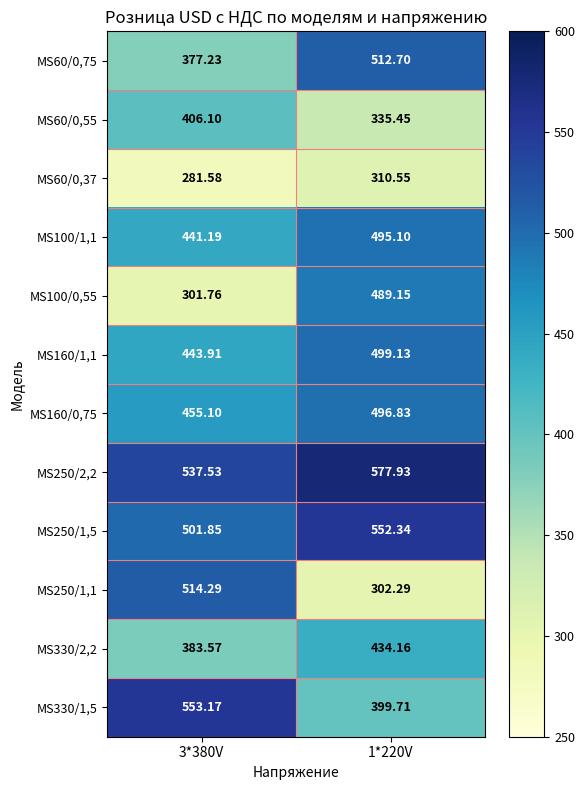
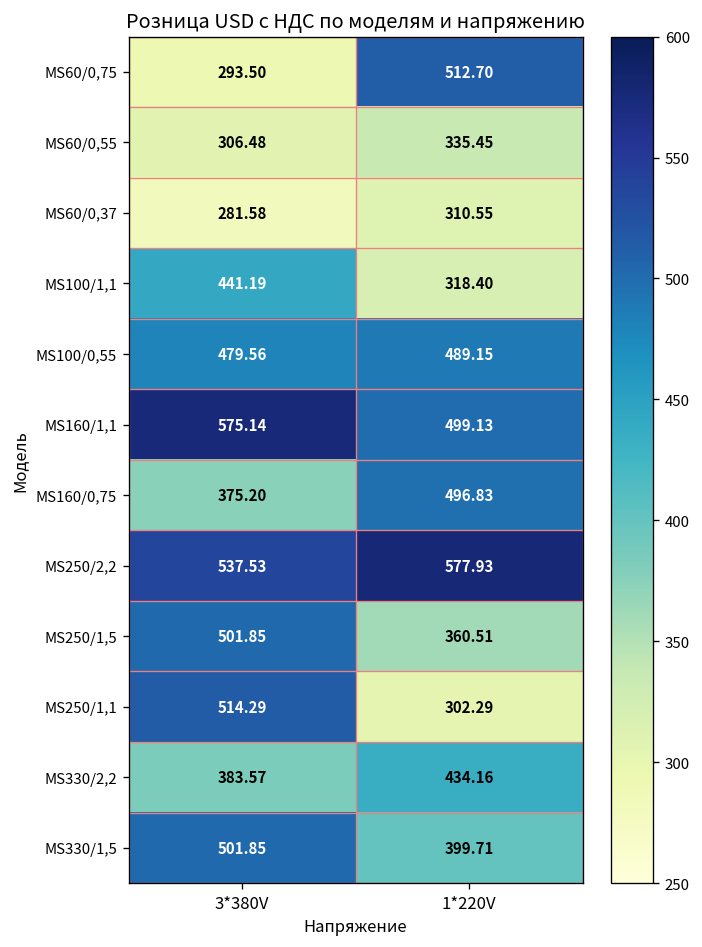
MS60/0,75, 3*380V: 377.23 -> 293.50
MS60/0,55, 3*380V: 406.10 -> 306.48
MS100/1,1, 1*220V: 495.10 -> 318.40
MS100/0,55, 3*380V: 301.76 -> 479.56
MS160/1,1, 3*380V: 443.91 -> 575.14
MS160/0,75, 3*380V: 455.10 -> 375.20
MS250/1,5, 1*220V: 552.34 -> 360.51
MS330/1,5, 3*380V: 553.17 -> 501.85
